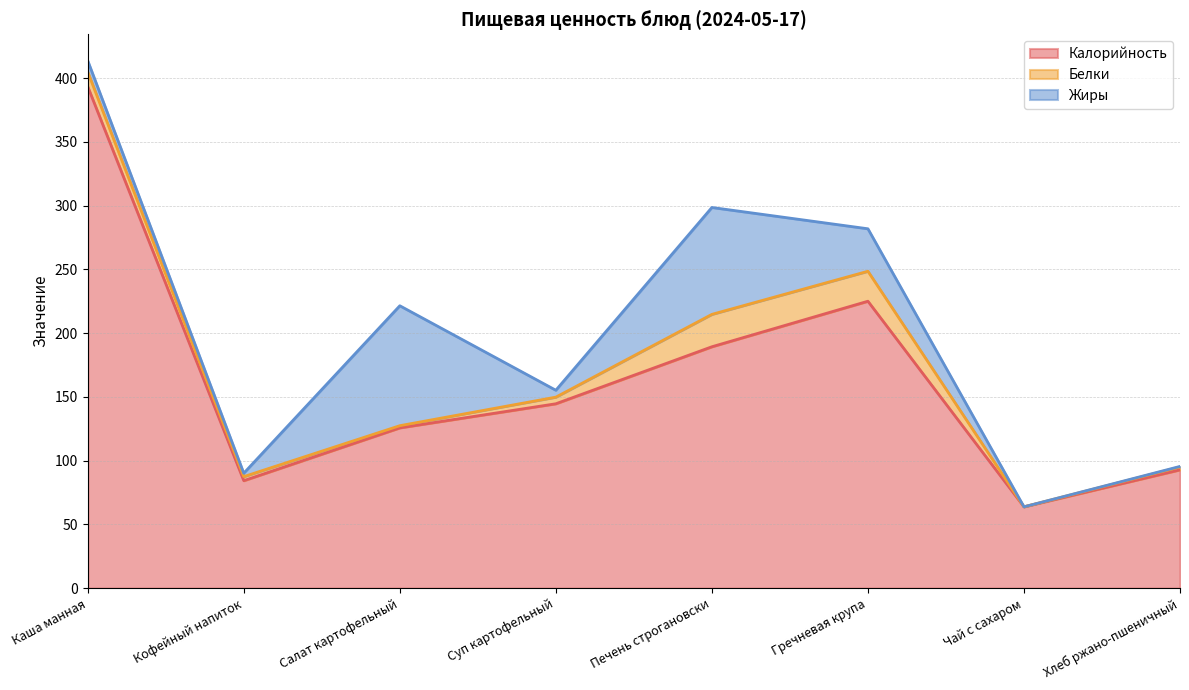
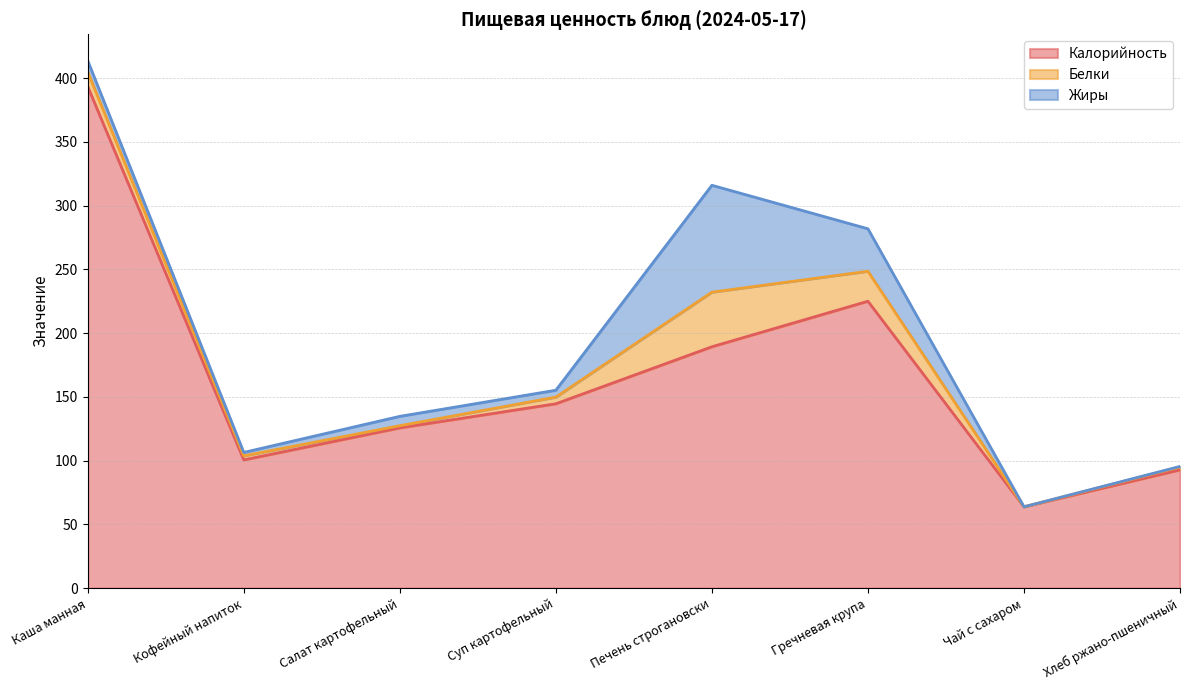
Калорийность, Кофейный напиток: 84 -> 101
Жиры, Салат картофельный: 94 -> 7
Белки, Печень строгановски: 25 -> 43
